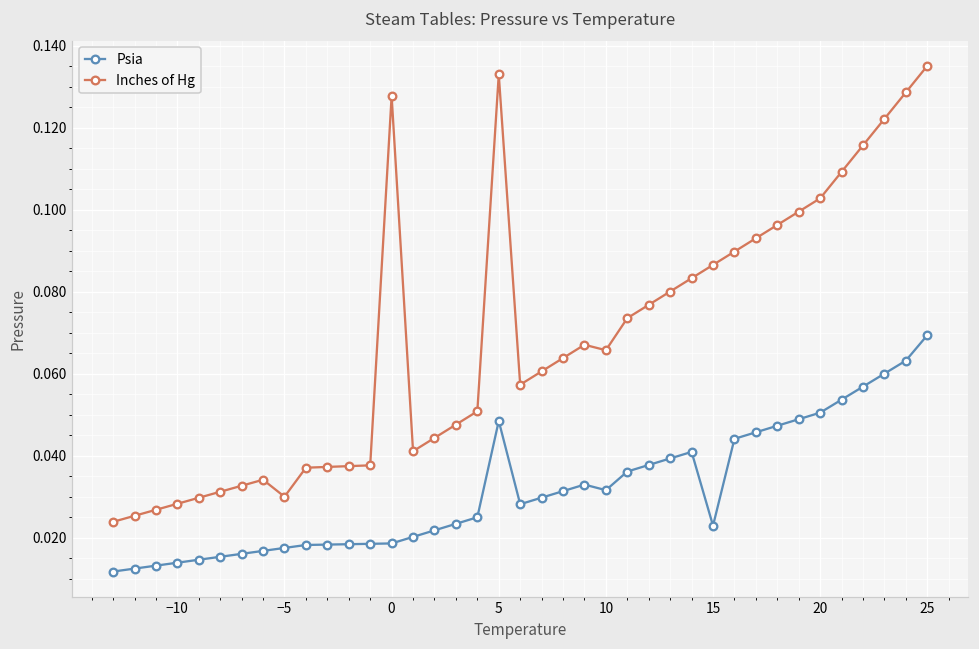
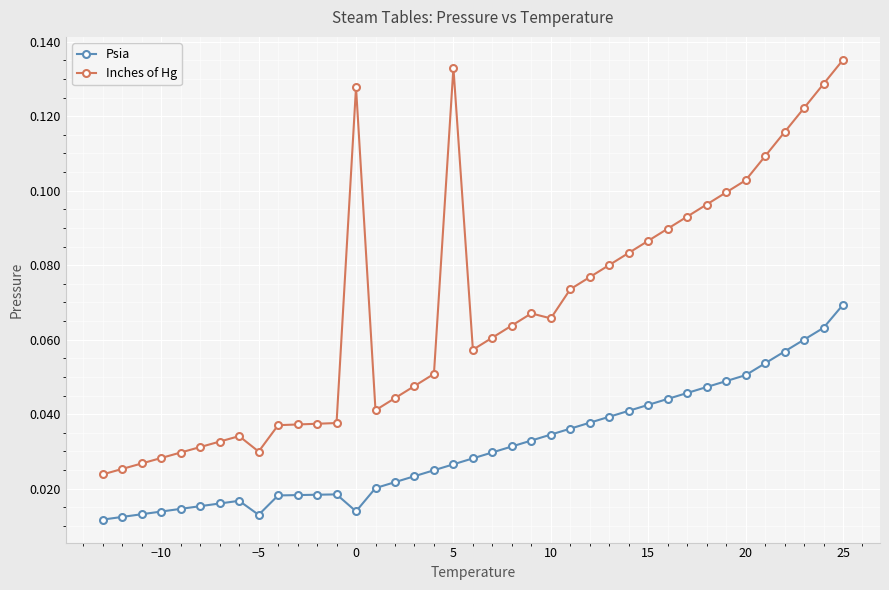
Psia, −5: 0.017 -> 0.013
Psia, 0: 0.019 -> 0.014
Psia, 5: 0.048 -> 0.027
Psia, 10: 0.032 -> 0.035
Psia, 15: 0.023 -> 0.043
